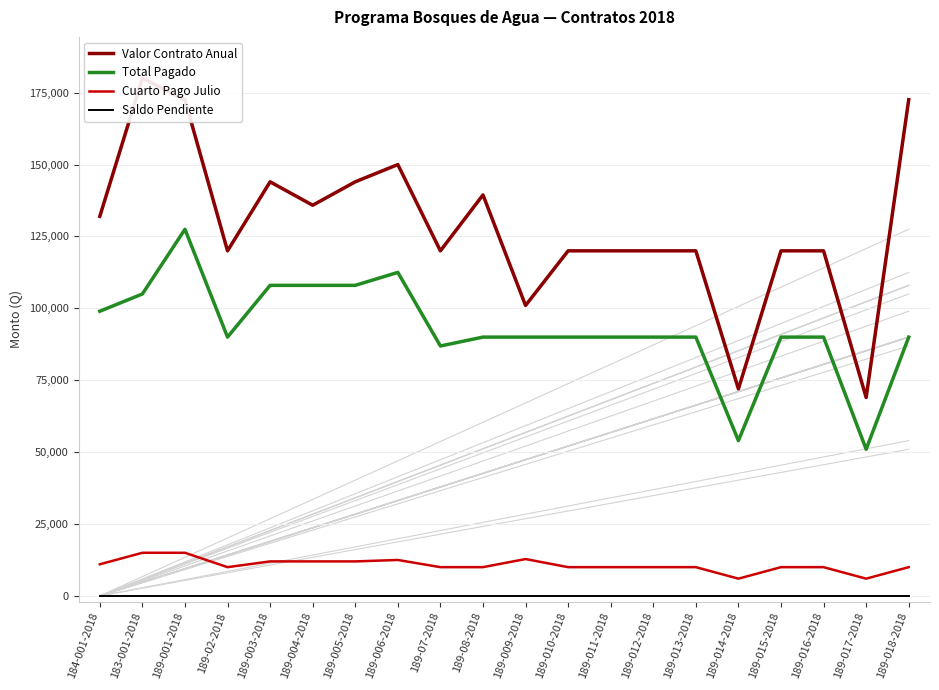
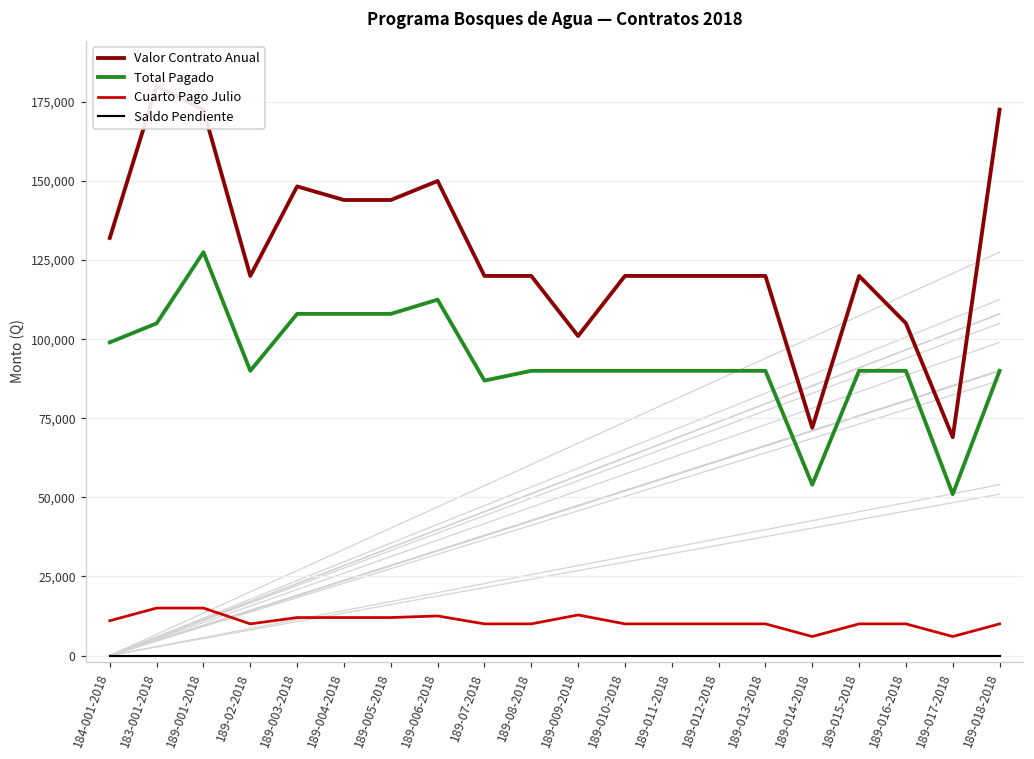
Valor Contrato Anual, 189-003-2018: 144,000 -> 148,000
Valor Contrato Anual, 189-004-2018: 136,000 -> 144,000
Valor Contrato Anual, 189-08-2018: 139,000 -> 120,000
Valor Contrato Anual, 189-016-2018: 120,000 -> 105,000
